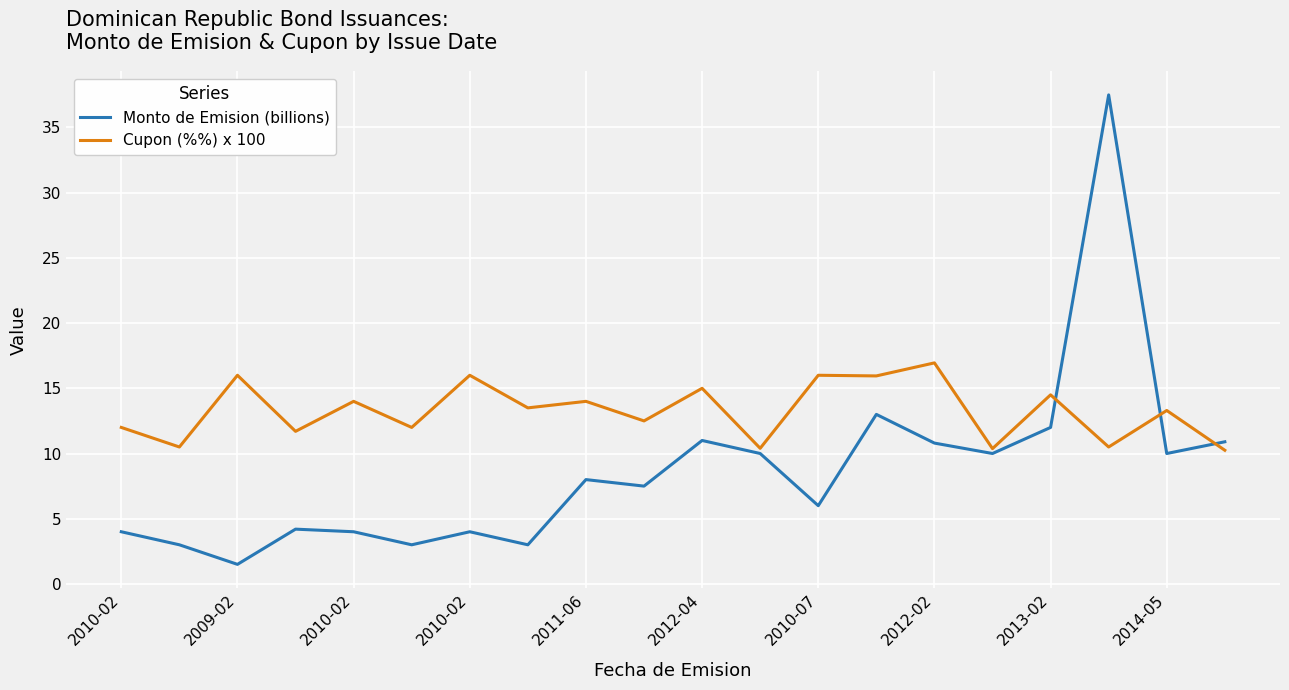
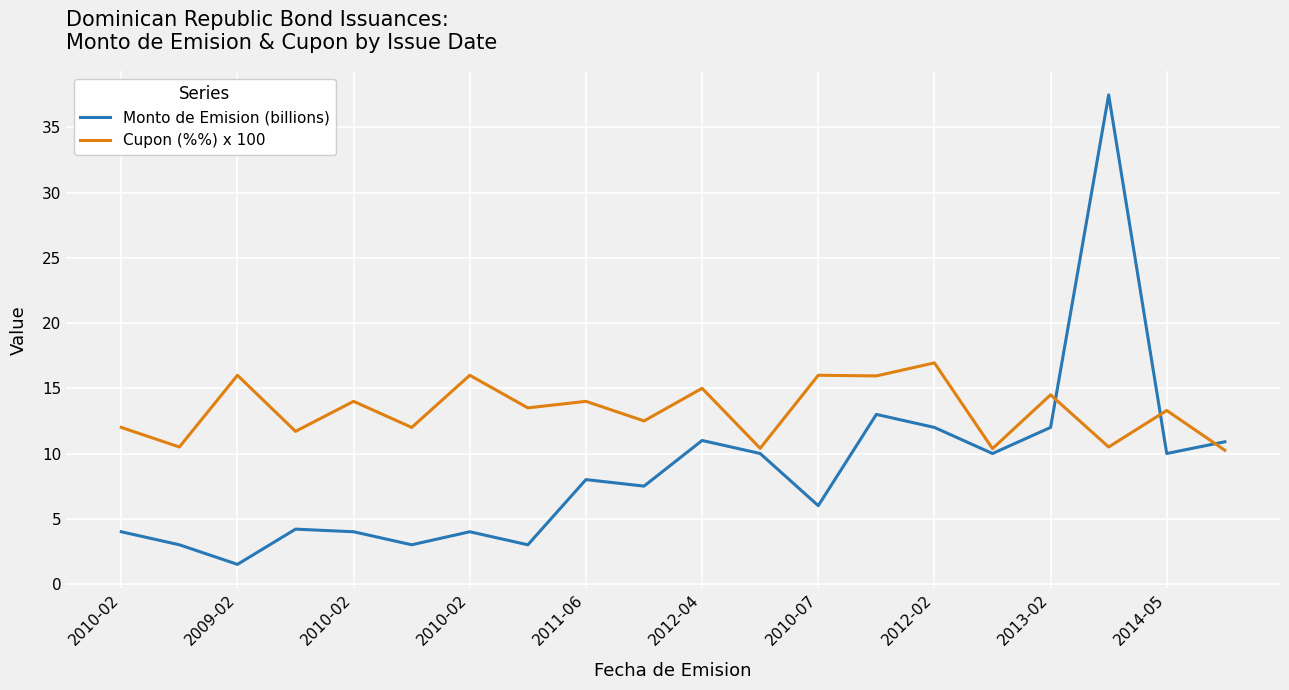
Monto de Emision (billions), 2012-02: 10.8 -> 12.0
